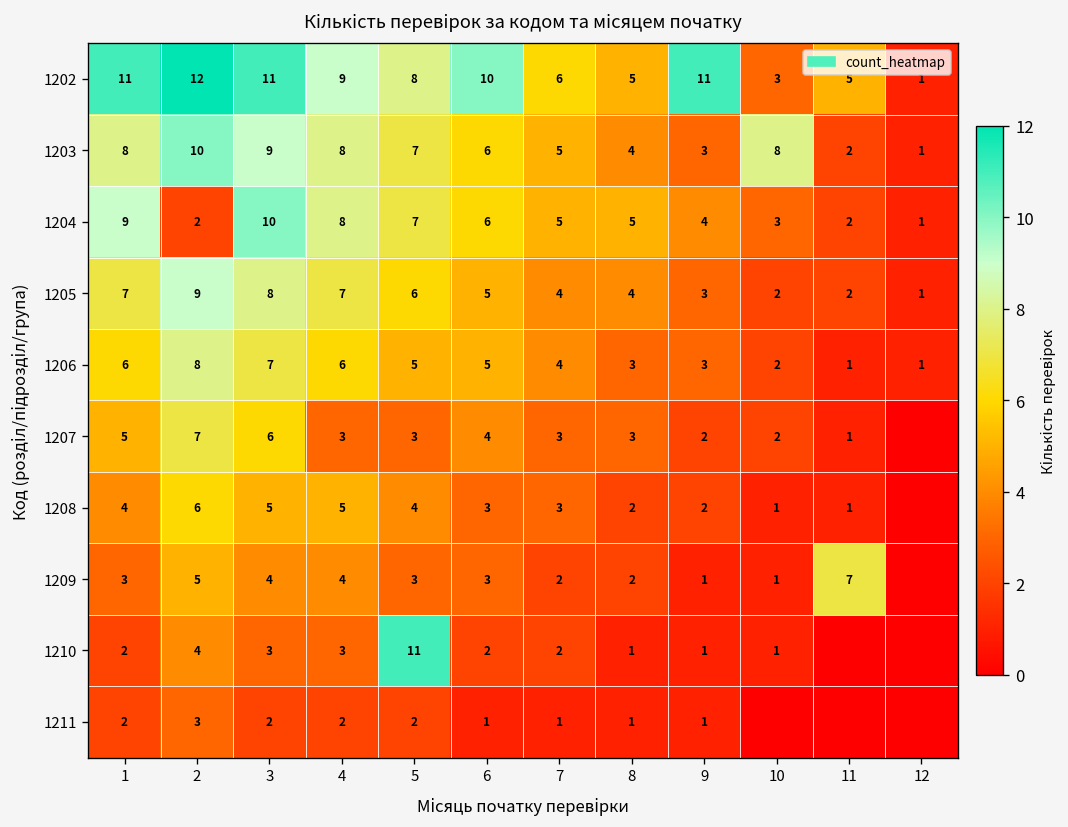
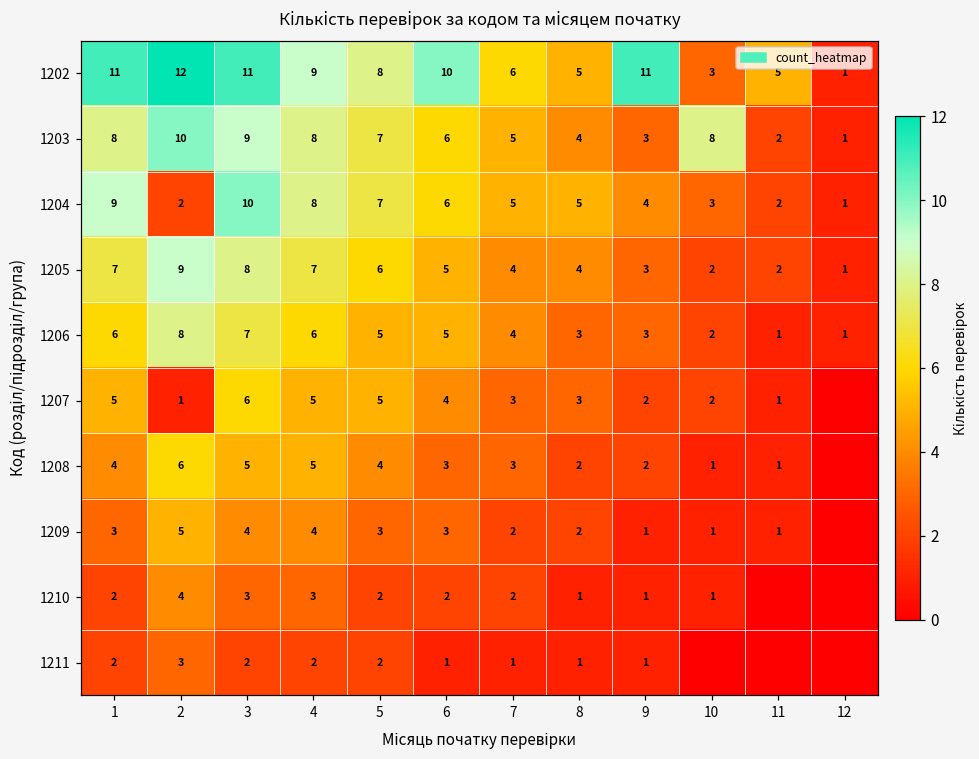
1207, 2: 7 -> 1
1207, 4: 3 -> 5
1207, 5: 3 -> 5
1209, 11: 7 -> 1
1210, 5: 11 -> 2
